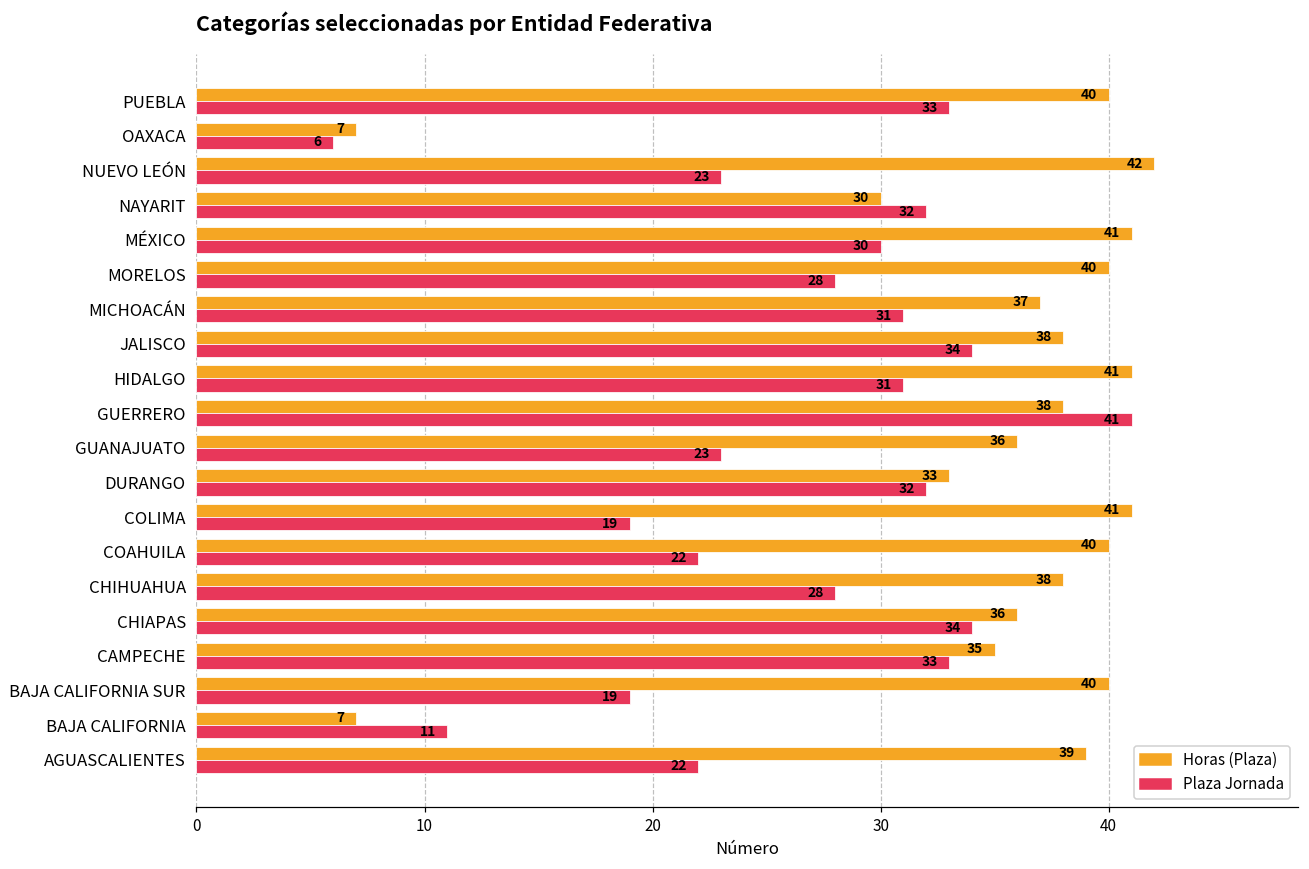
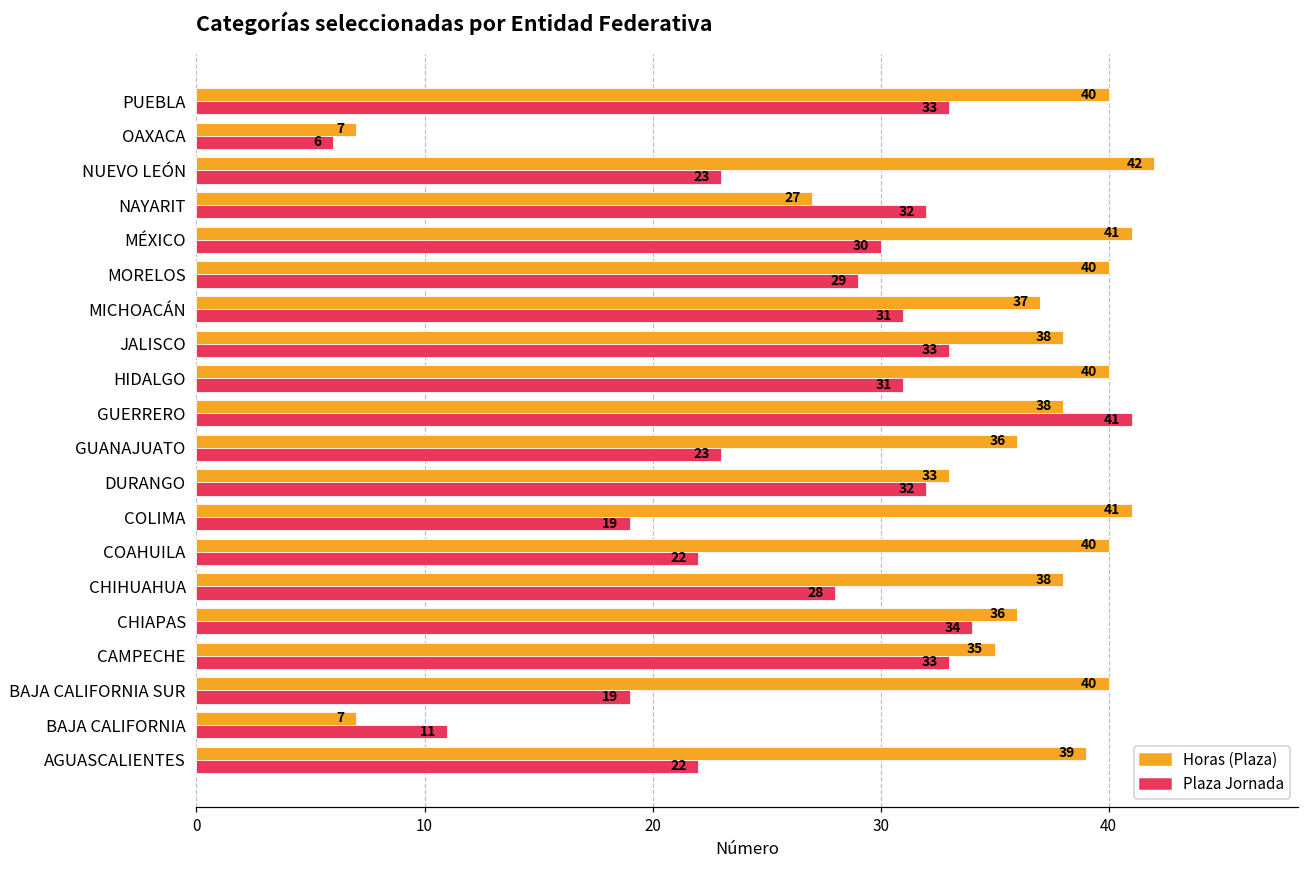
Horas (Plaza), NAYARIT: 30 -> 27
Plaza Jornada, MORELOS: 28 -> 29
Plaza Jornada, JALISCO: 34 -> 33
Horas (Plaza), HIDALGO: 41 -> 40
